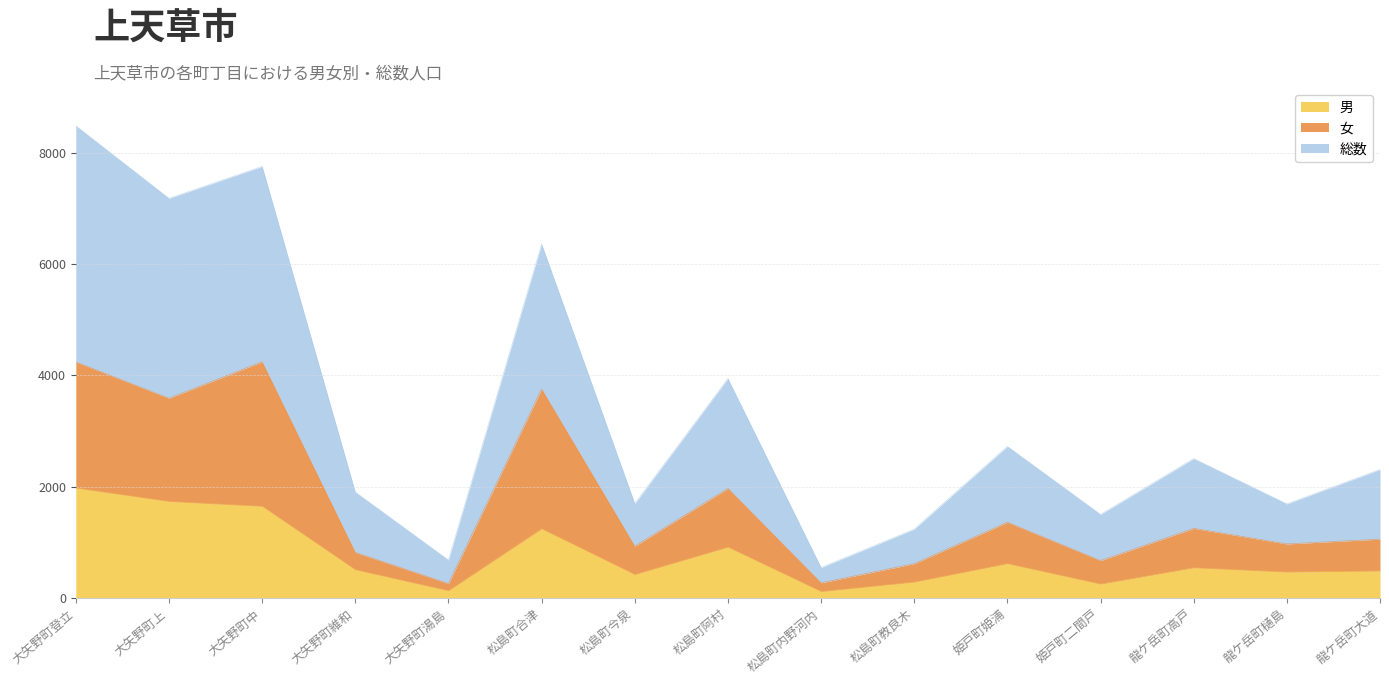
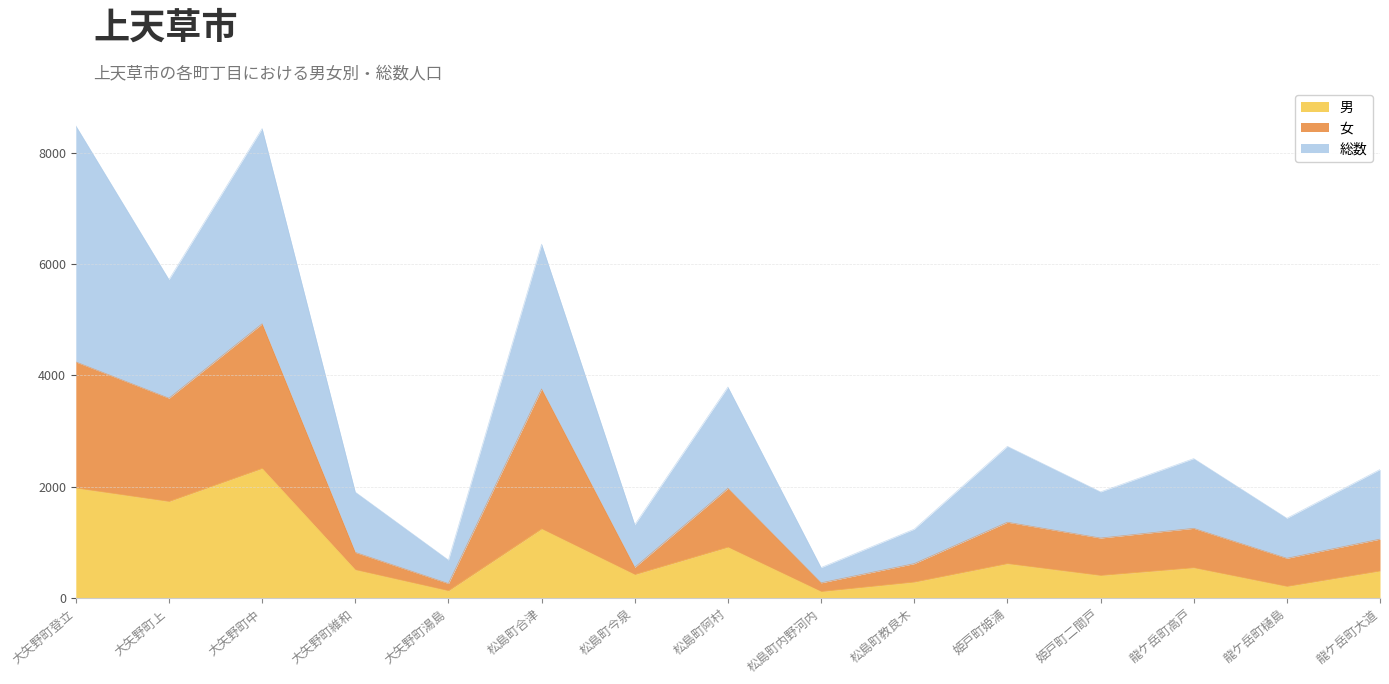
総数, 大矢野町上: 3600 -> 2100
男, 大矢野町中: 1600 -> 2300
女, 松島町今泉: 500 -> 100
総数, 松島町阿村: 2000 -> 1800
男, 姫戸町二間戸: 300 -> 400
女, 姫戸町二間戸: 400 -> 700
男, 龍ケ岳町樋島: 500 -> 200
